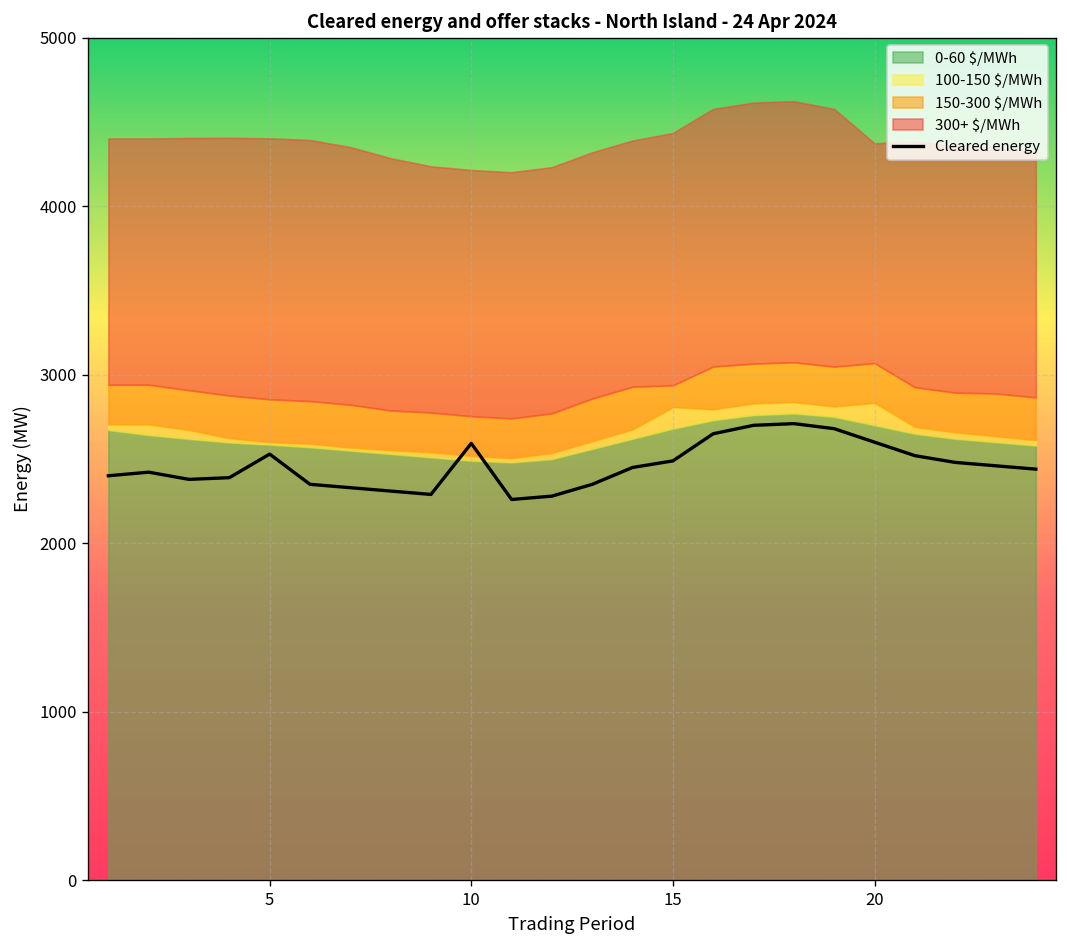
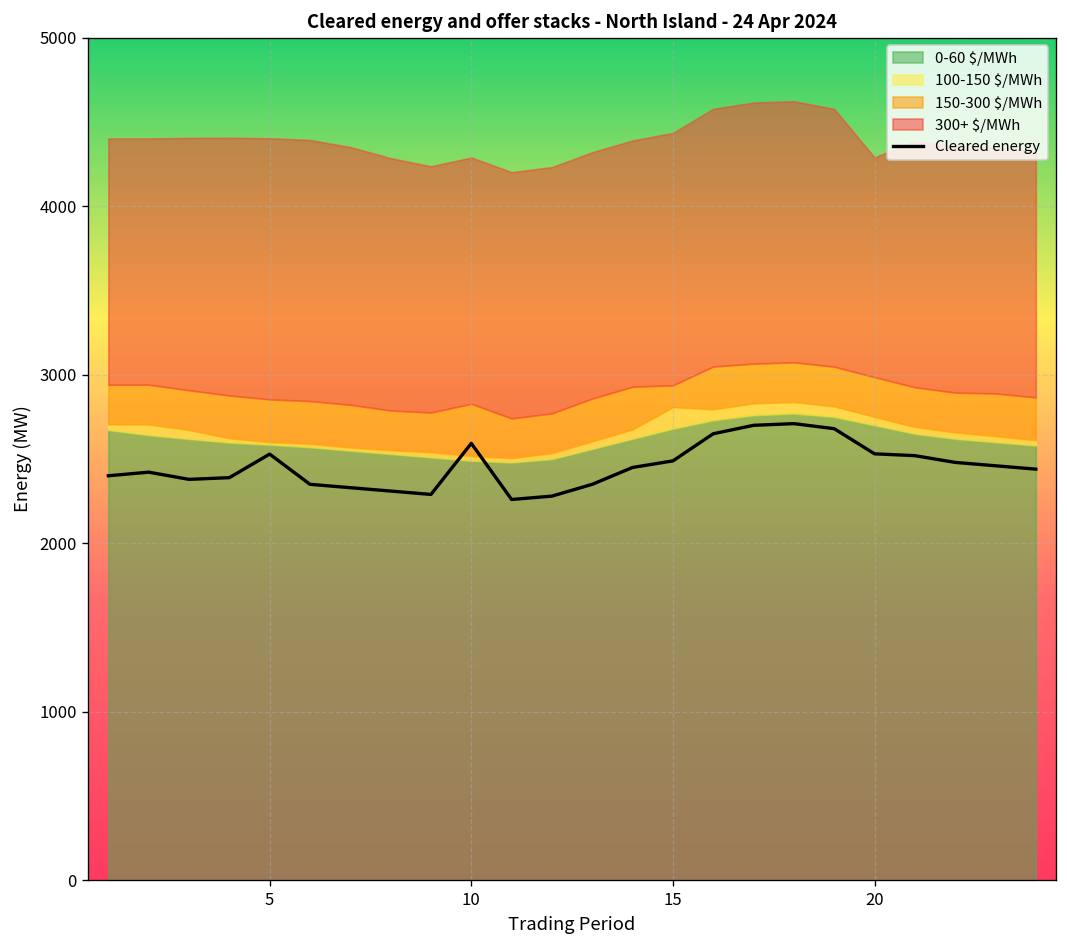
150-300 $/MWh, 10: 240 -> 310
Cleared energy, 20: 2600 -> 2530
100-150 $/MWh, 20: 130 -> 50
